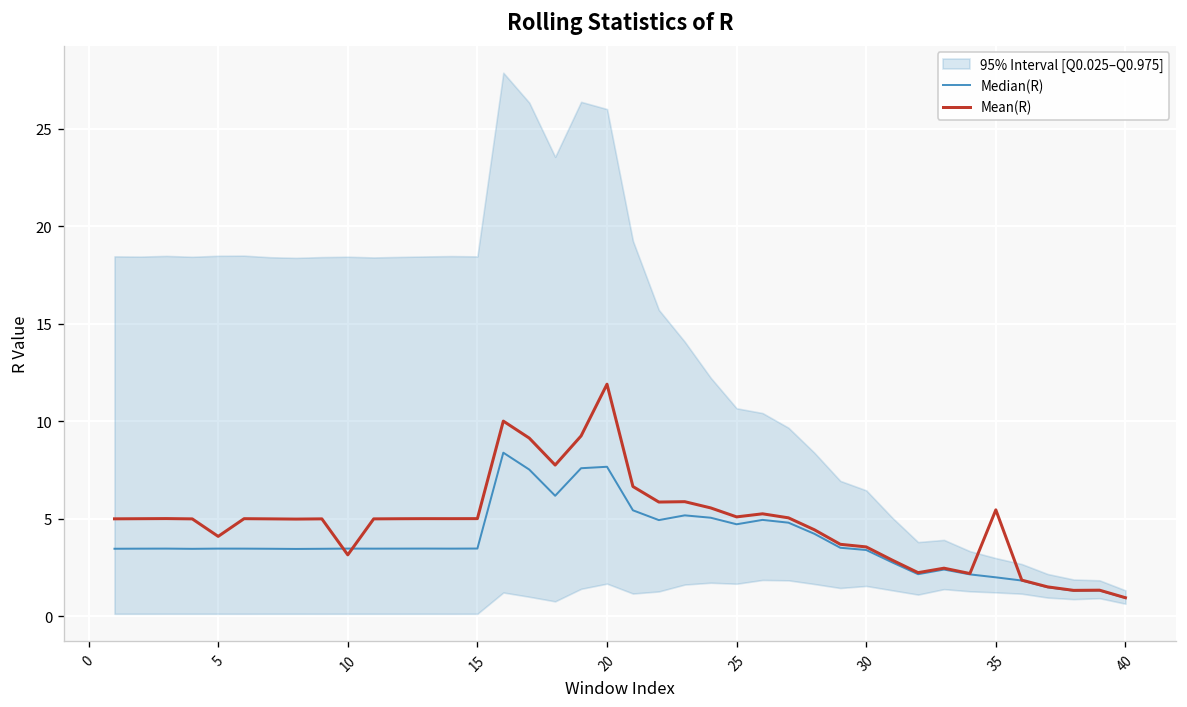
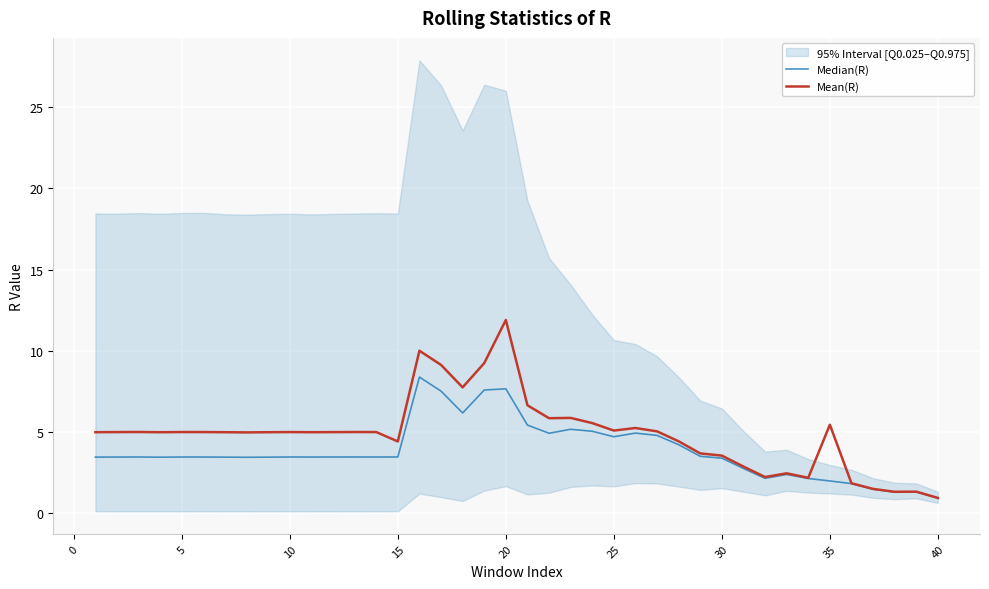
Mean(R), 5: 4.1 -> 5.0
Mean(R), 10: 3.1 -> 5.0
Mean(R), 15: 5.0 -> 4.4
